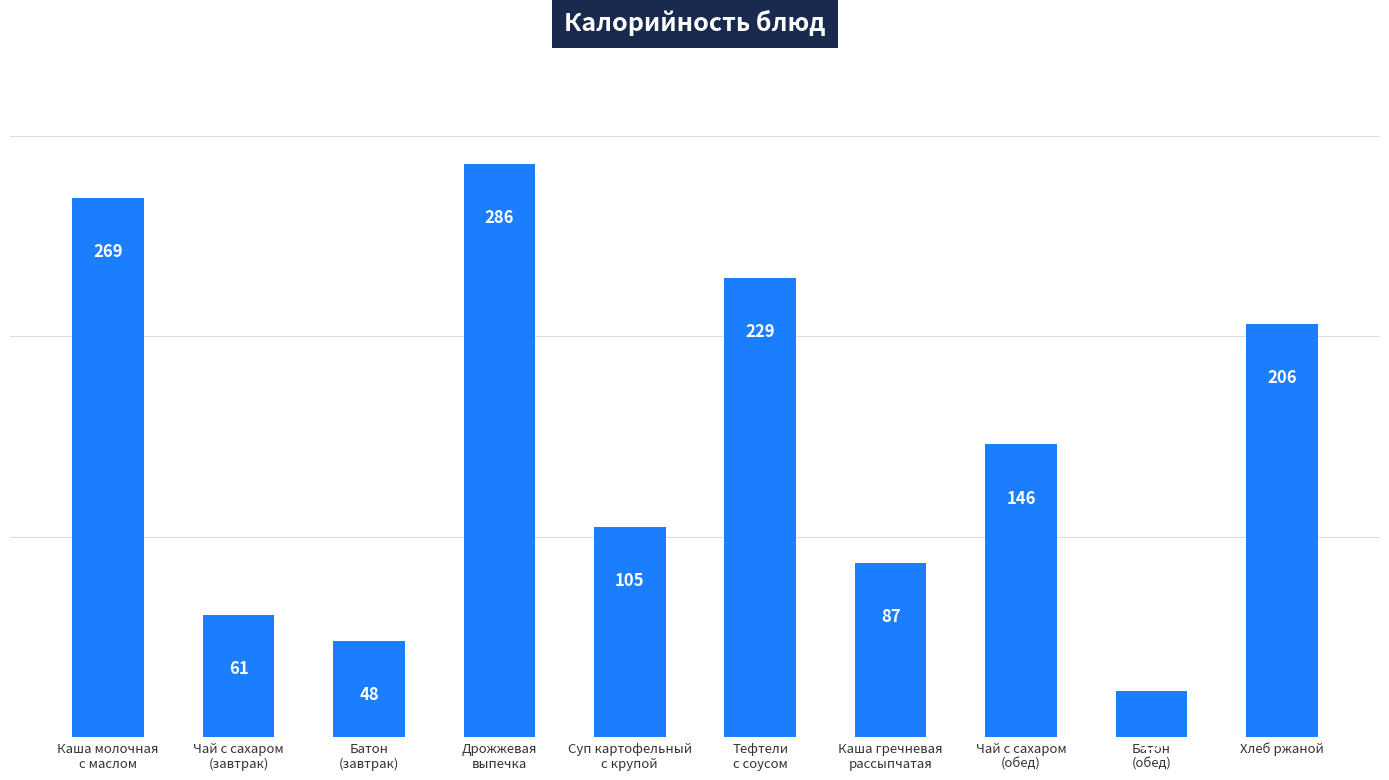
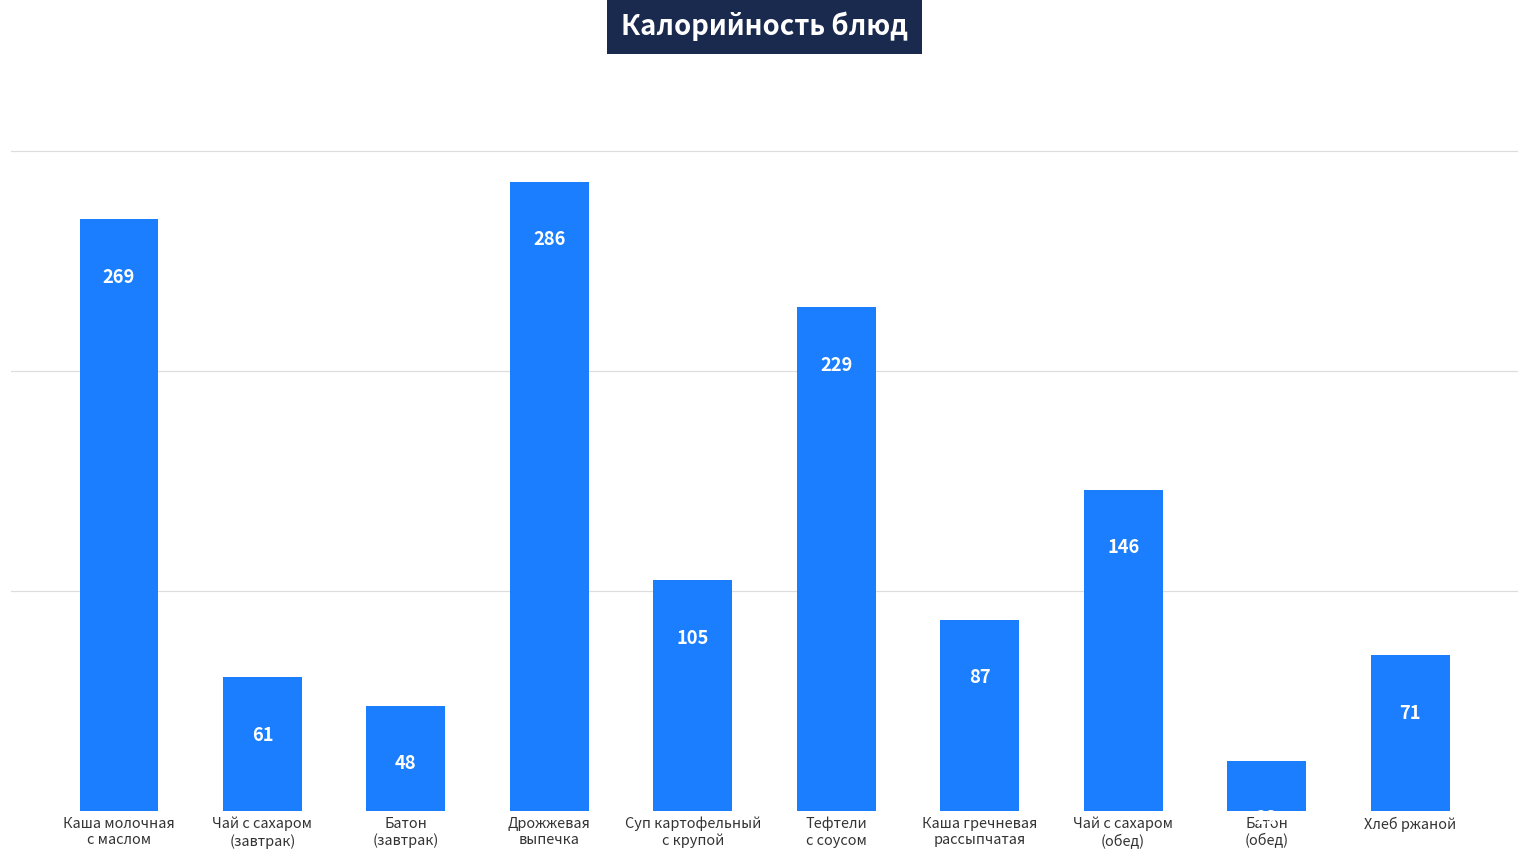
Хлеб ржаной: 206 -> 71
